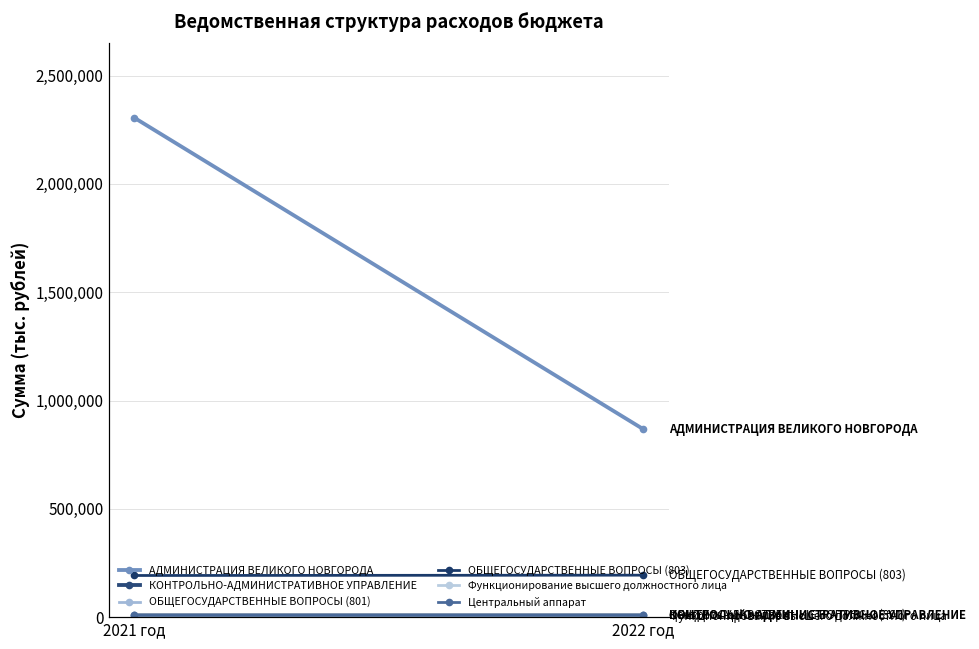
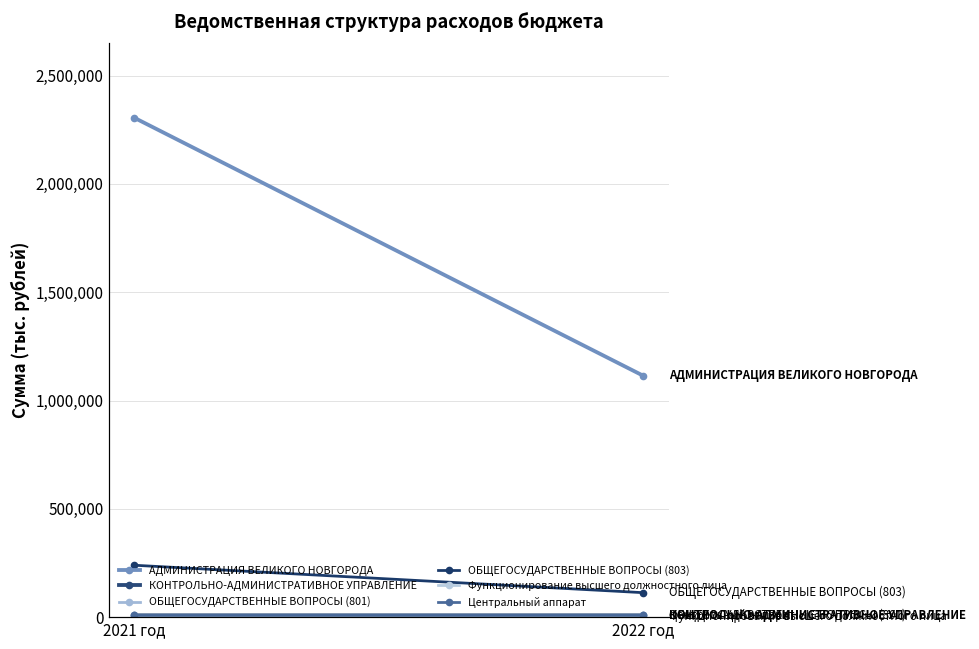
ОБЩЕГОСУДАРСТВЕННЫЕ ВОПРОСЫ (803), 2021 год: 190,000 -> 240,000
АДМИНИСТРАЦИЯ ВЕЛИКОГО НОВГОРОДА, 2022 год: 870,000 -> 1,110,000
ОБЩЕГОСУДАРСТВЕННЫЕ ВОПРОСЫ (803), 2022 год: 190,000 -> 110,000
